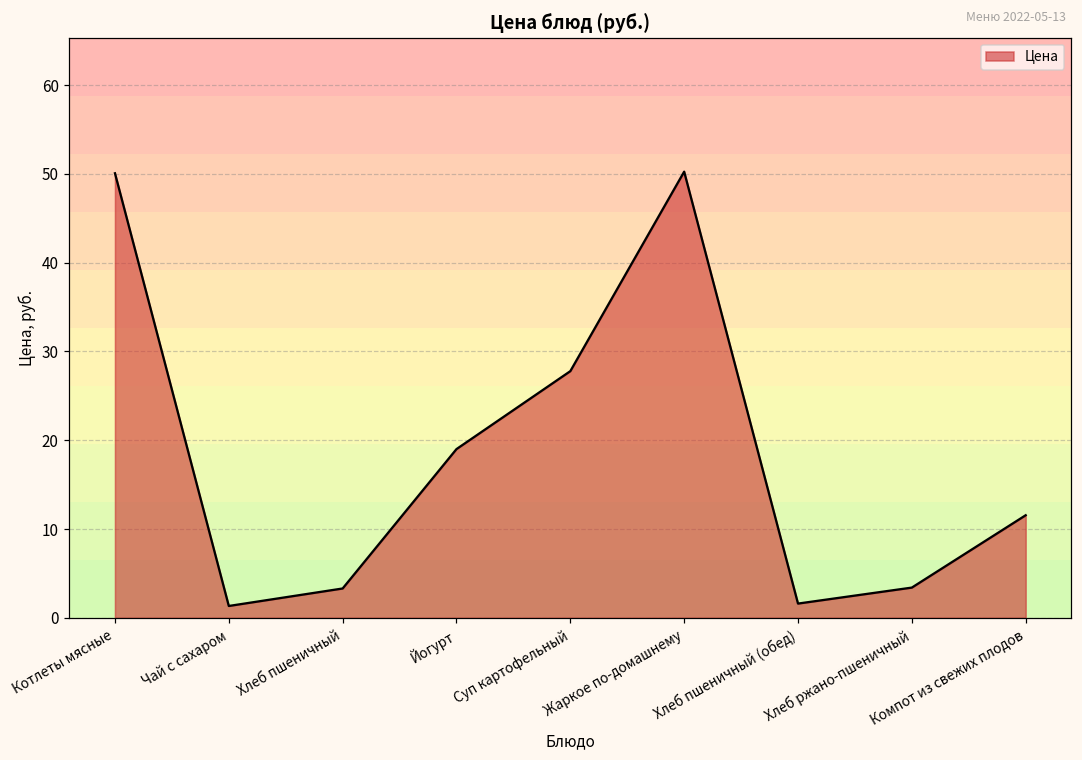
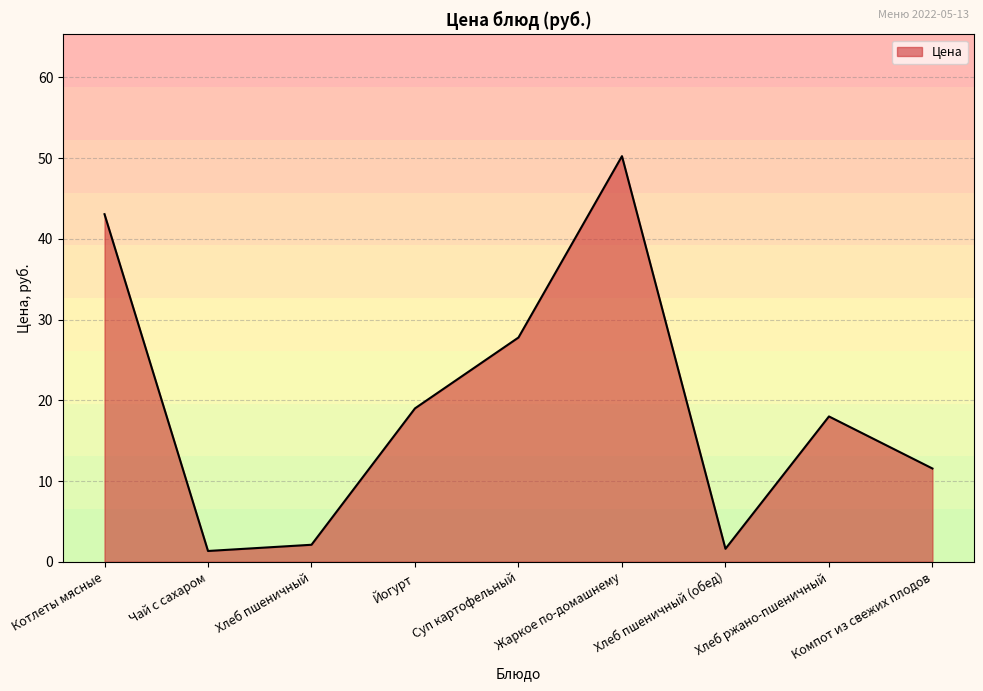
Котлеты мясные: 50 -> 43
Хлеб пшеничный: 3 -> 2
Хлеб ржано-пшеничный: 3 -> 18
